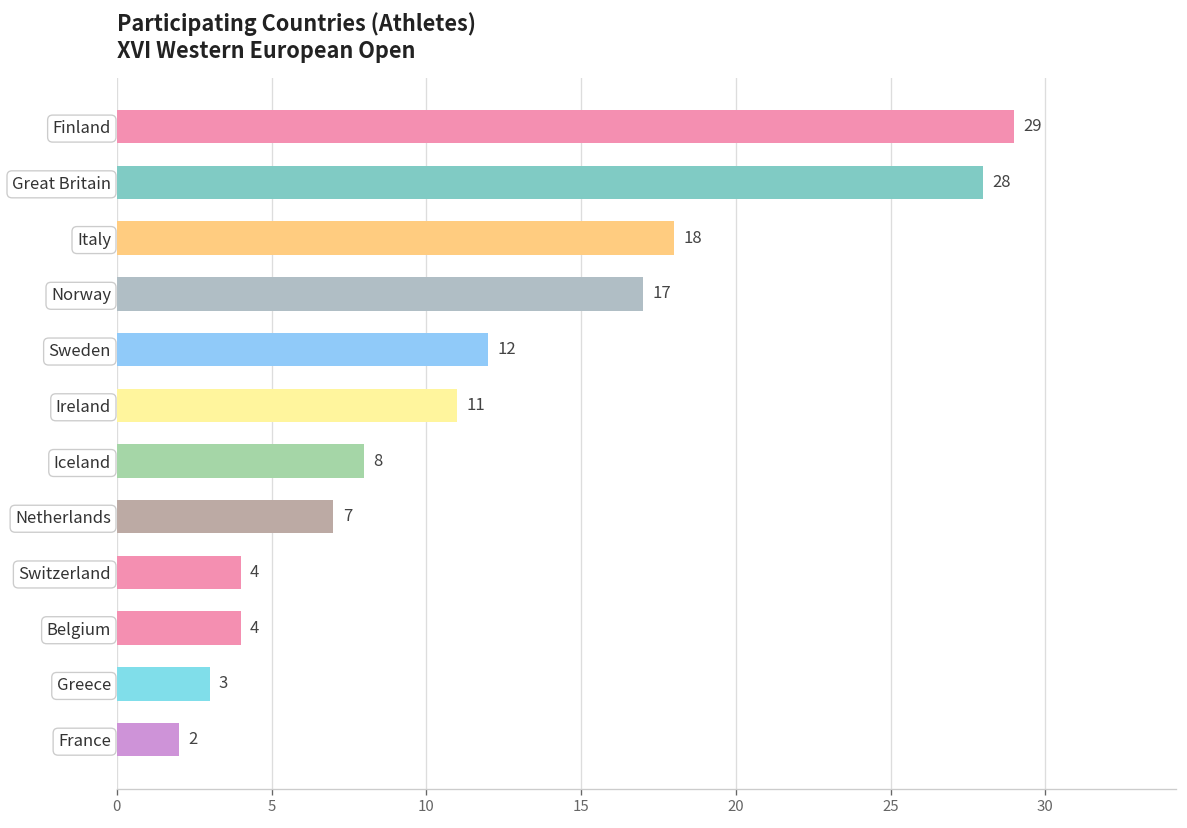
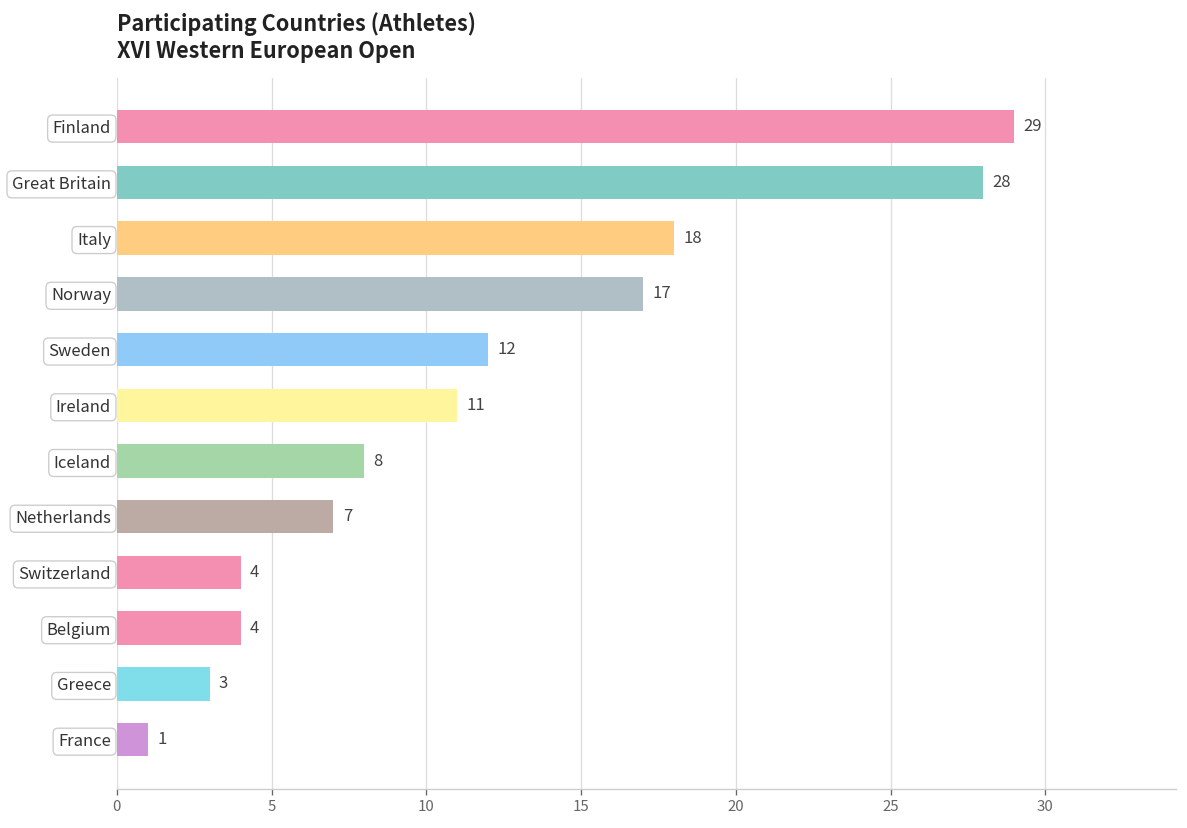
France: 2 -> 1
